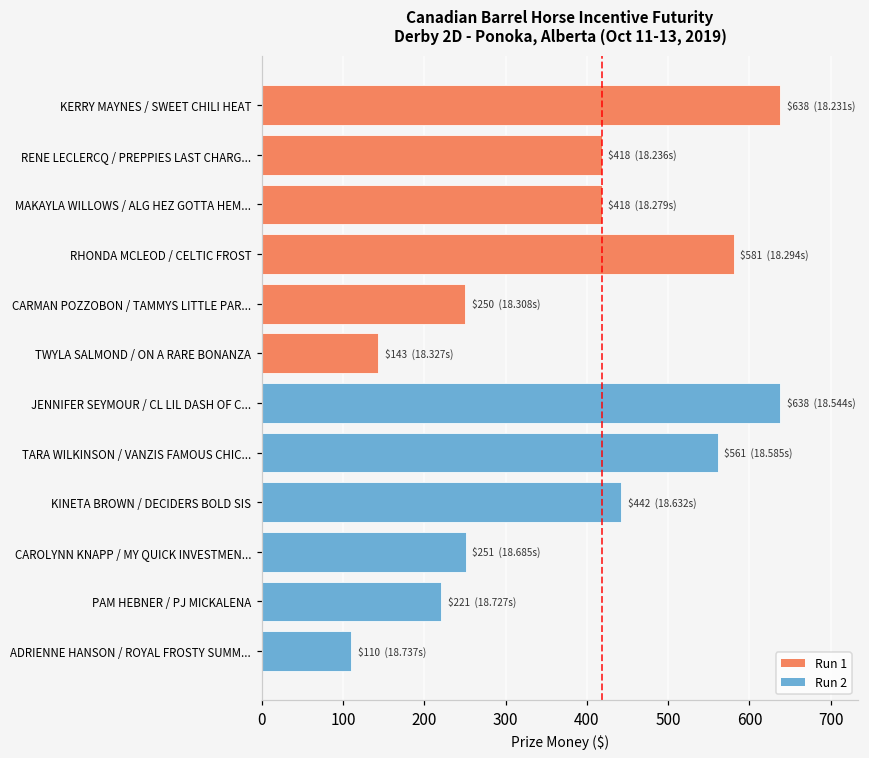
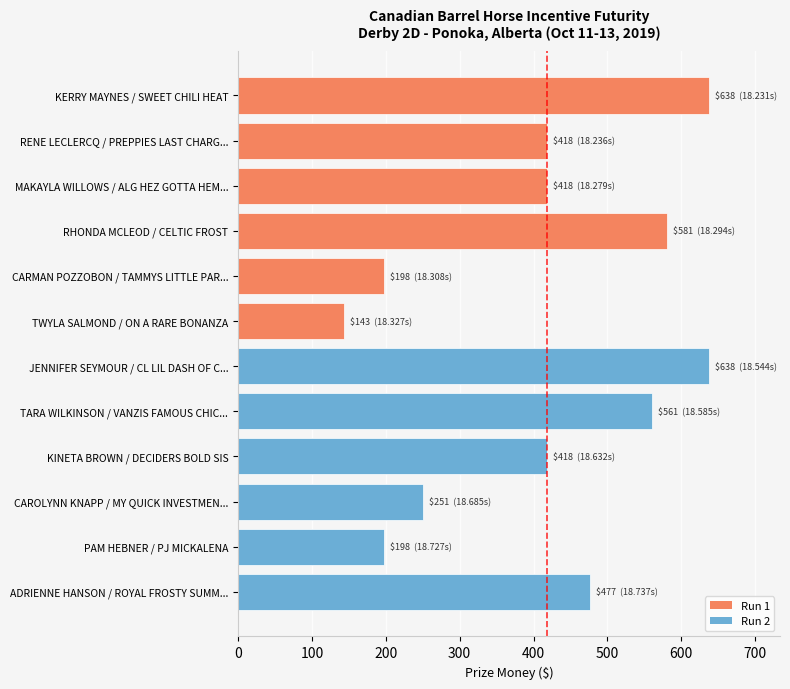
CARMAN POZZOBON / TAMMYS LITTLE PAR...: $250 -> $198
KINETA BROWN / DECIDERS BOLD SIS: $442 -> $418
PAM HEBNER / PJ MICKALENA: $221 -> $198
ADRIENNE HANSON / ROYAL FROSTY SUMM...: $110 -> $477
